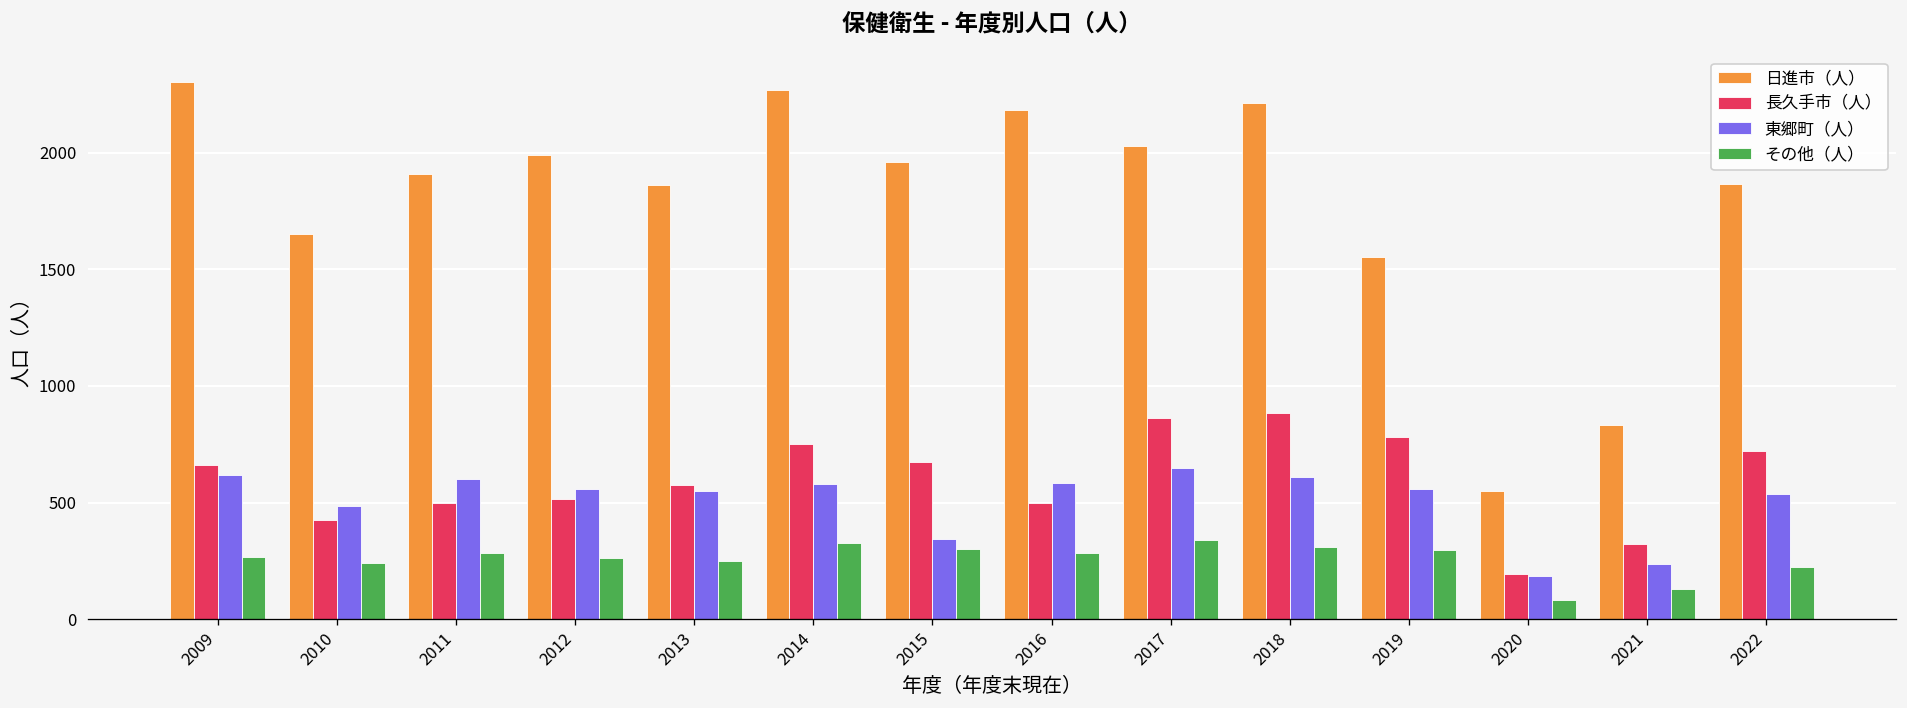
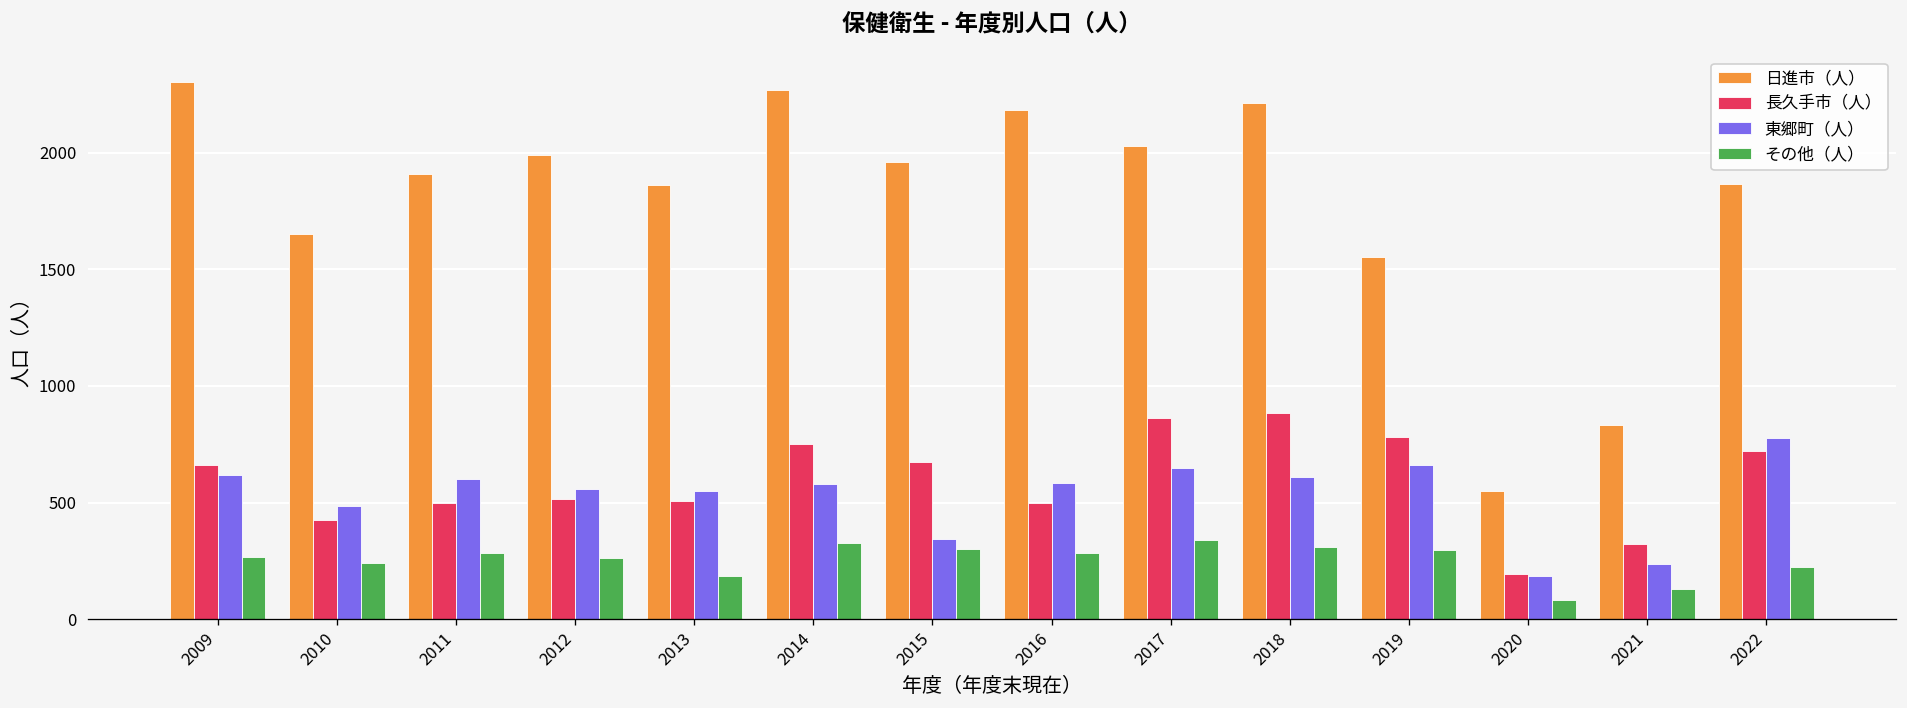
長久手市（人）, 2013: 580 -> 510
その他（人）, 2013: 250 -> 180
東郷町（人）, 2019: 560 -> 660
東郷町（人）, 2022: 540 -> 780
